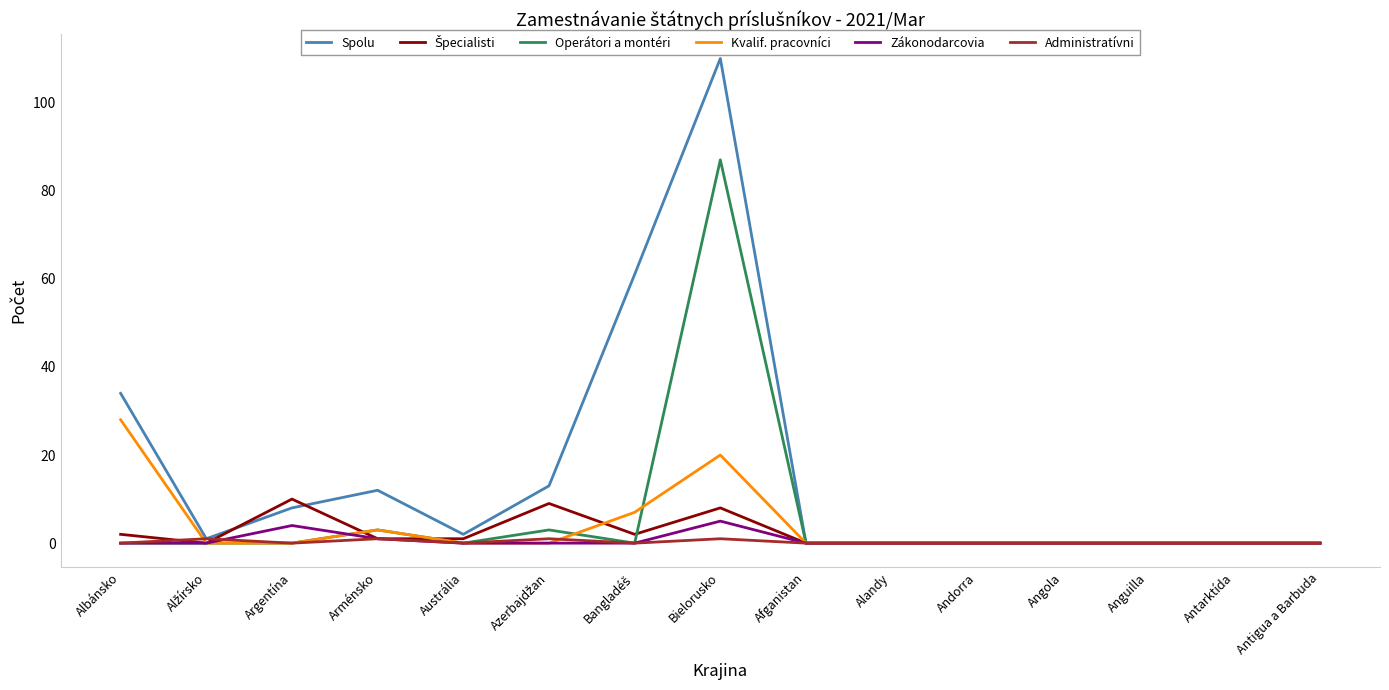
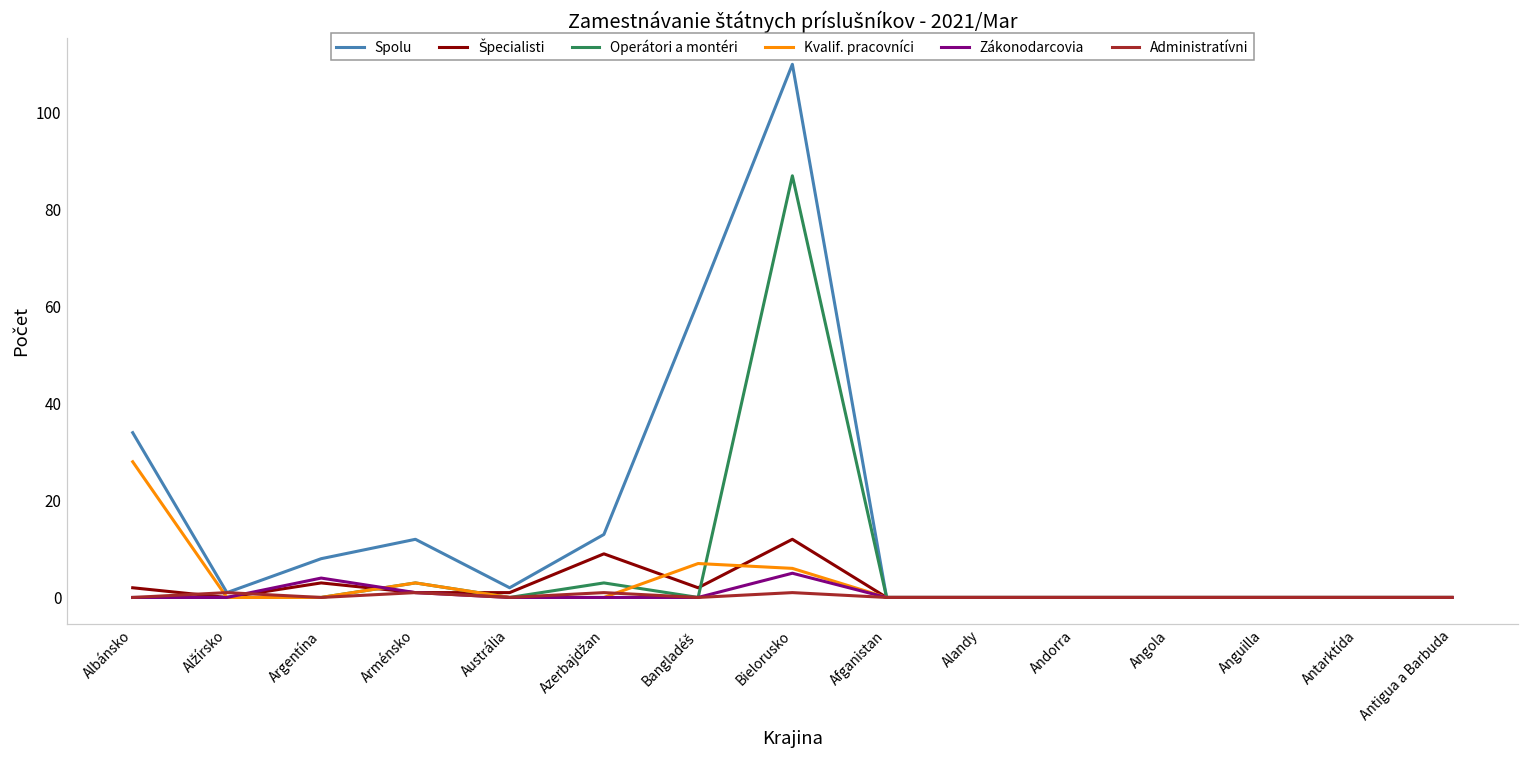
Špecialisti, Argentína: 10 -> 3
Špecialisti, Bielorusko: 8 -> 12
Kvalif. pracovníci, Bielorusko: 20 -> 6
